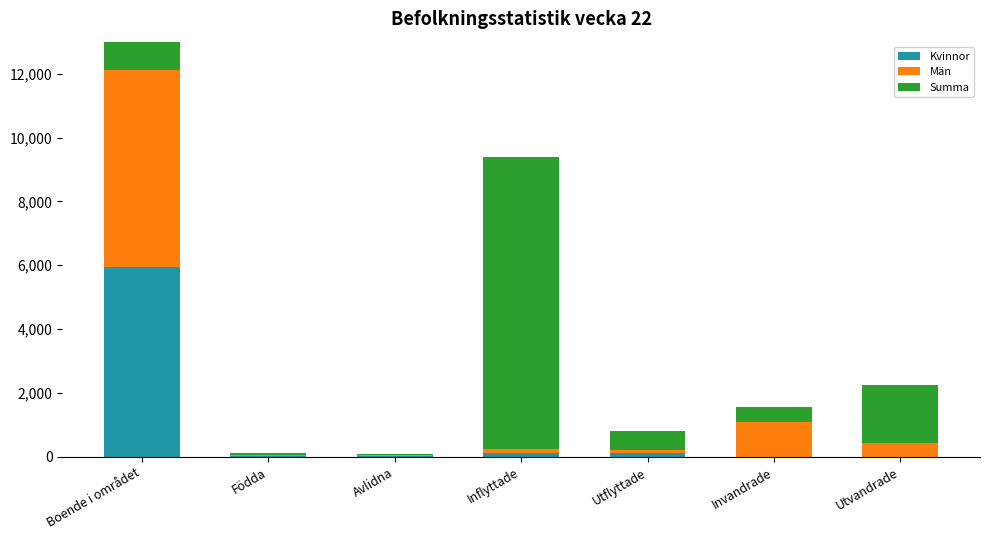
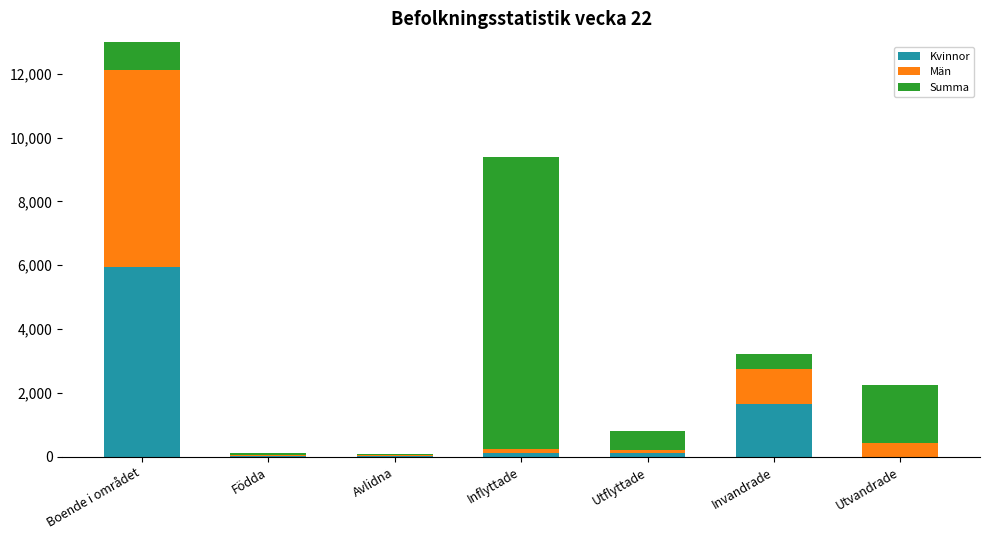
Kvinnor, Invandrade: 0 -> 1,700
